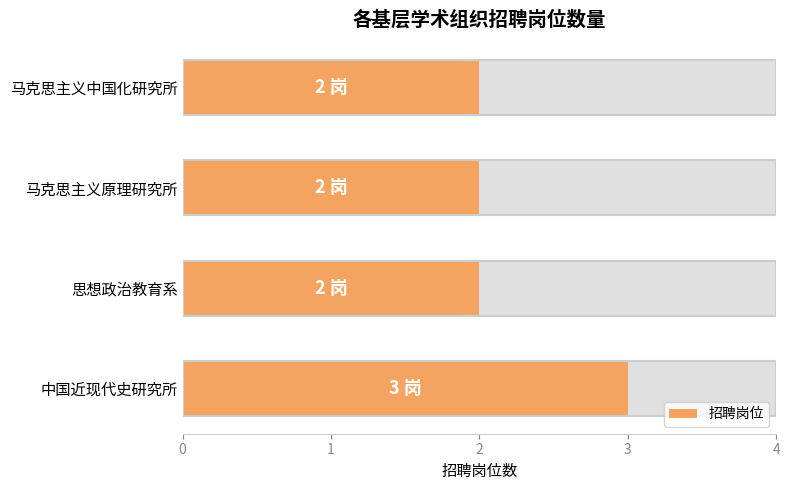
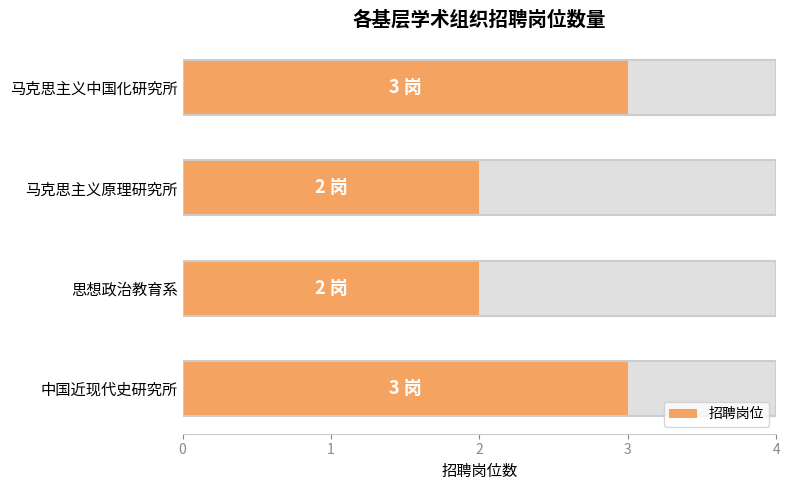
招聘岗位, 马克思主义中国化研究所: 2 -> 3
